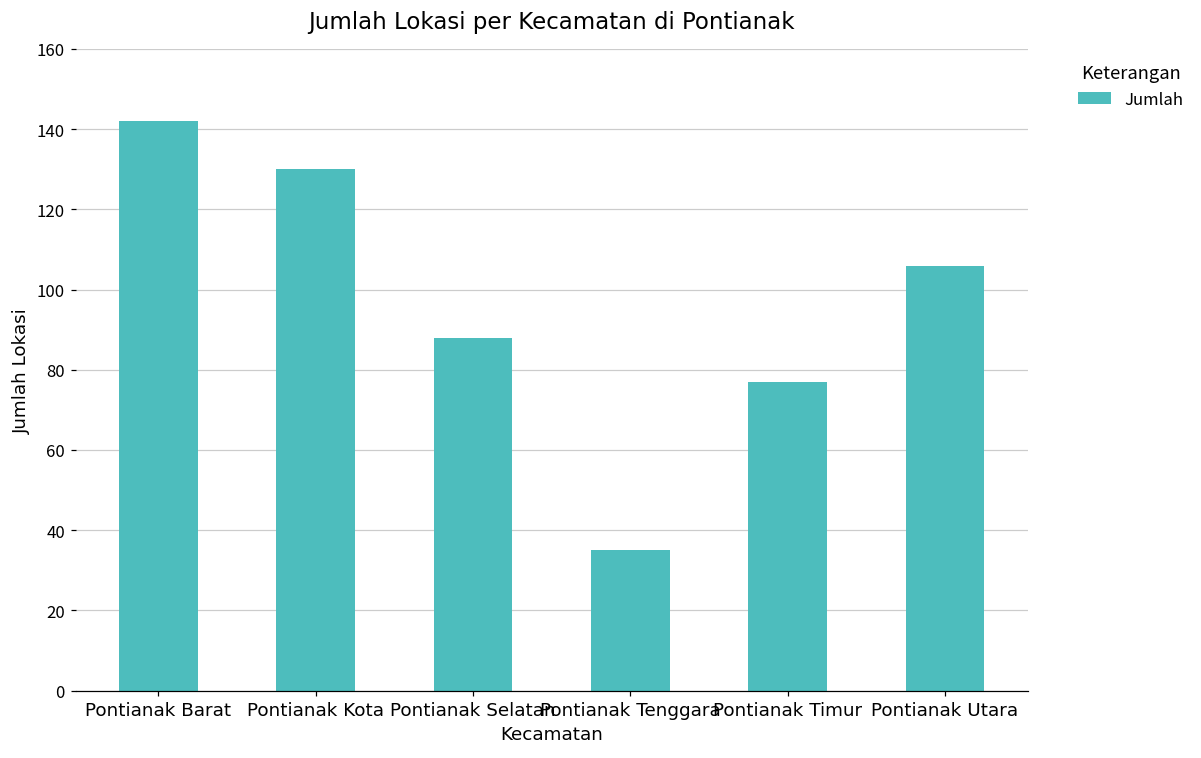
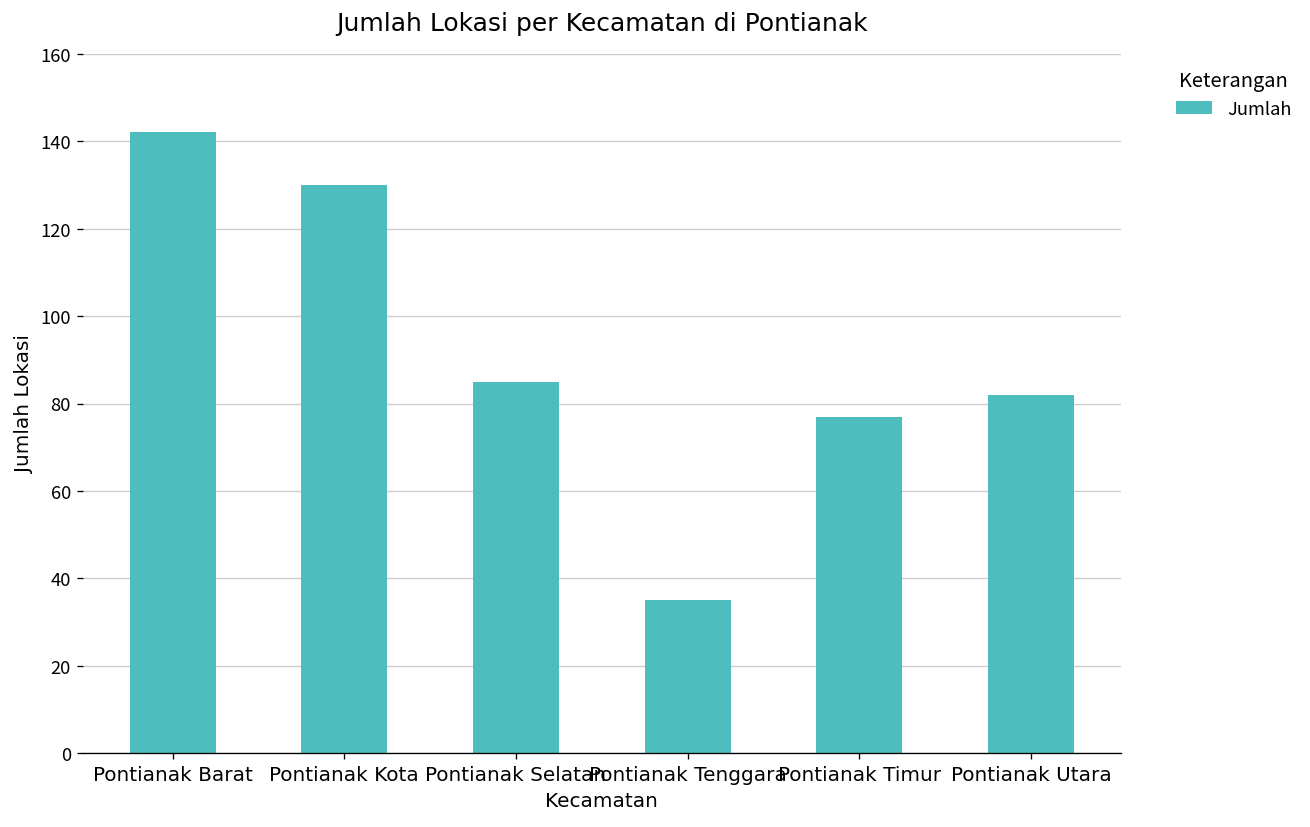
Pontianak Selatan: 88 -> 85
Pontianak Utara: 106 -> 82
